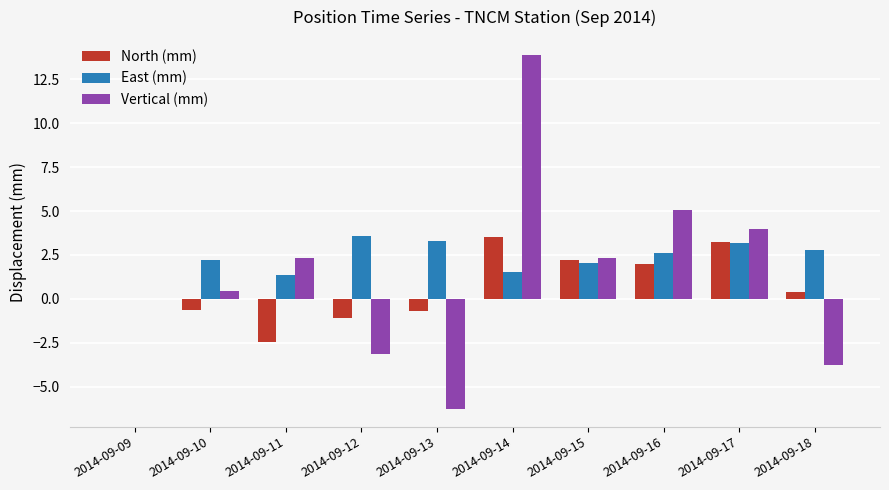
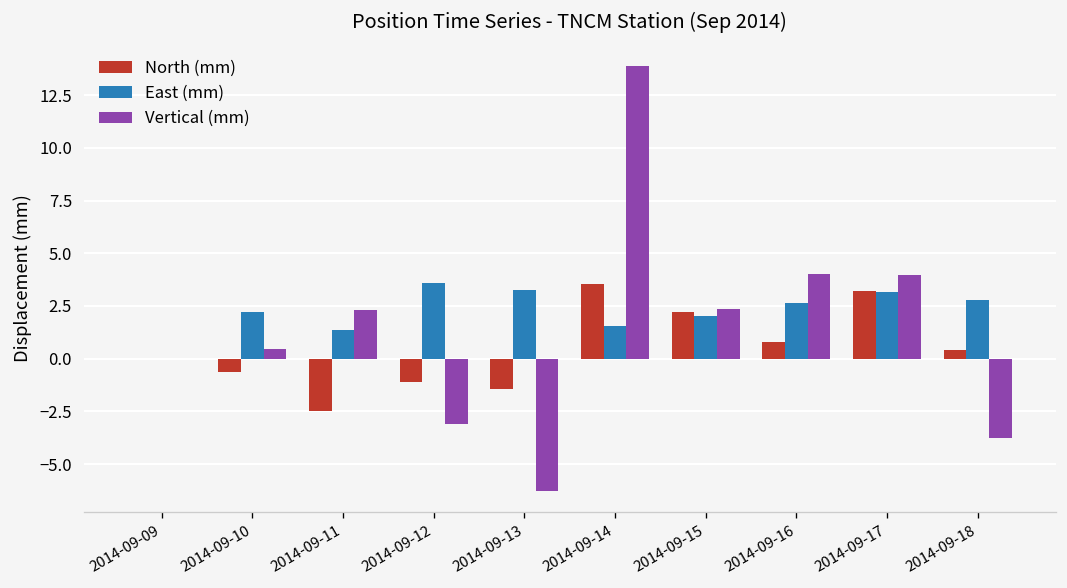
North (mm), 2014-09-13: -0.7 -> -1.4
North (mm), 2014-09-16: 2.0 -> 0.8
Vertical (mm), 2014-09-16: 5.1 -> 4.0
